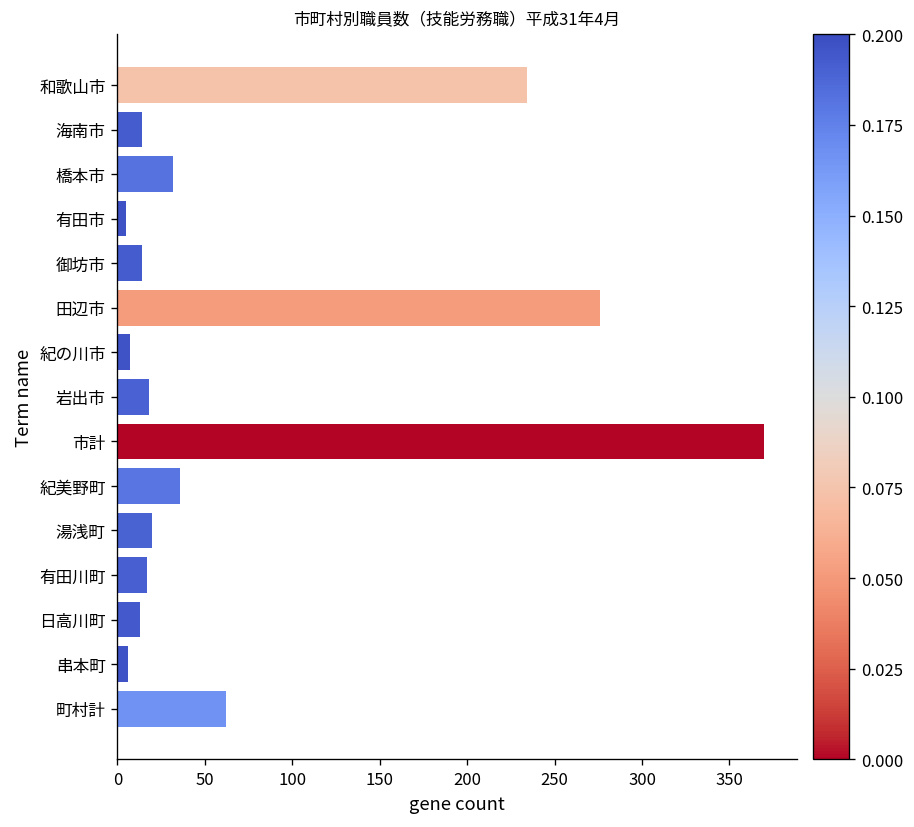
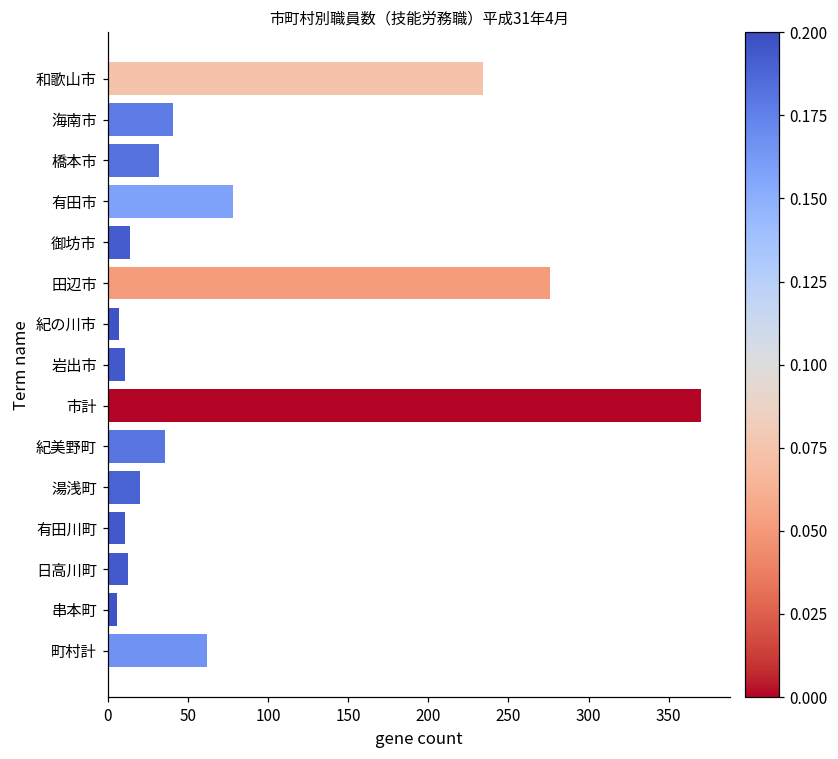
海南市: 14 -> 41
有田市: 5 -> 78
岩出市: 18 -> 11
有田川町: 17 -> 11
